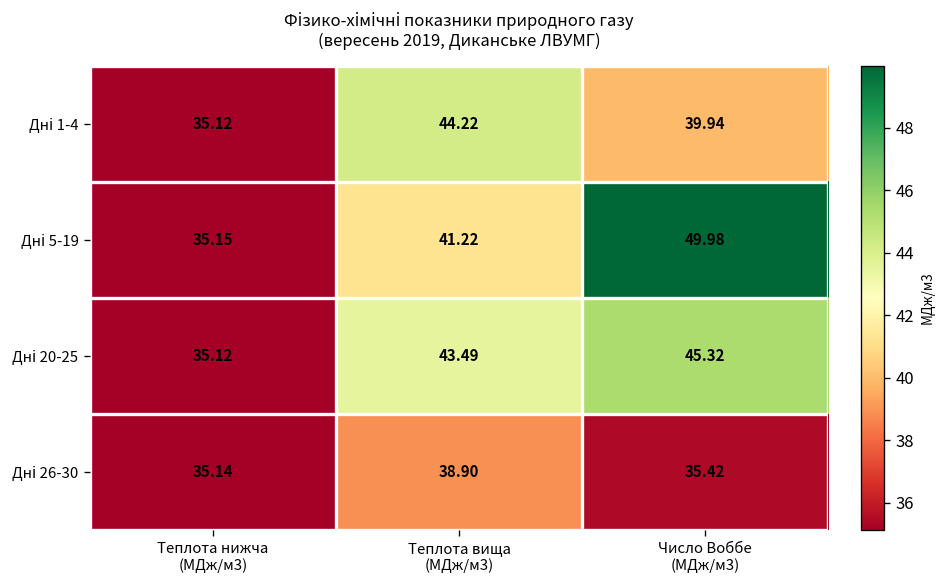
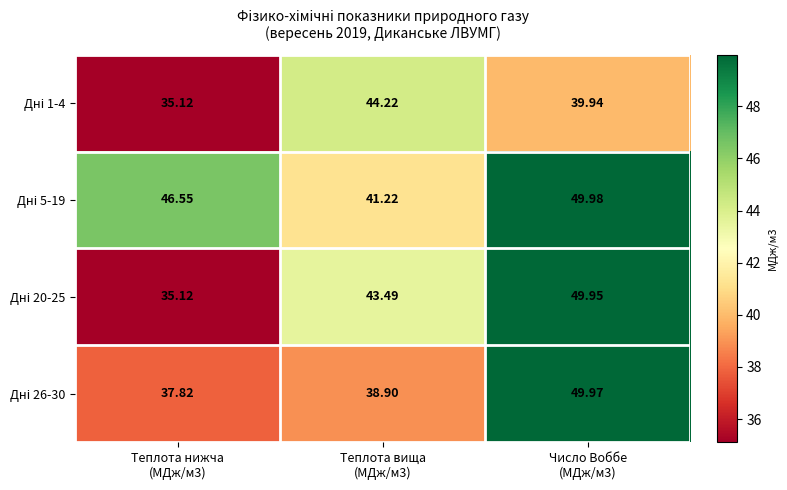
Дні 5-19, Теплота нижча (МДж/м3): 35.15 -> 46.55
Дні 20-25, Число Воббе (МДж/м3): 45.32 -> 49.95
Дні 26-30, Теплота нижча (МДж/м3): 35.14 -> 37.82
Дні 26-30, Число Воббе (МДж/м3): 35.42 -> 49.97
